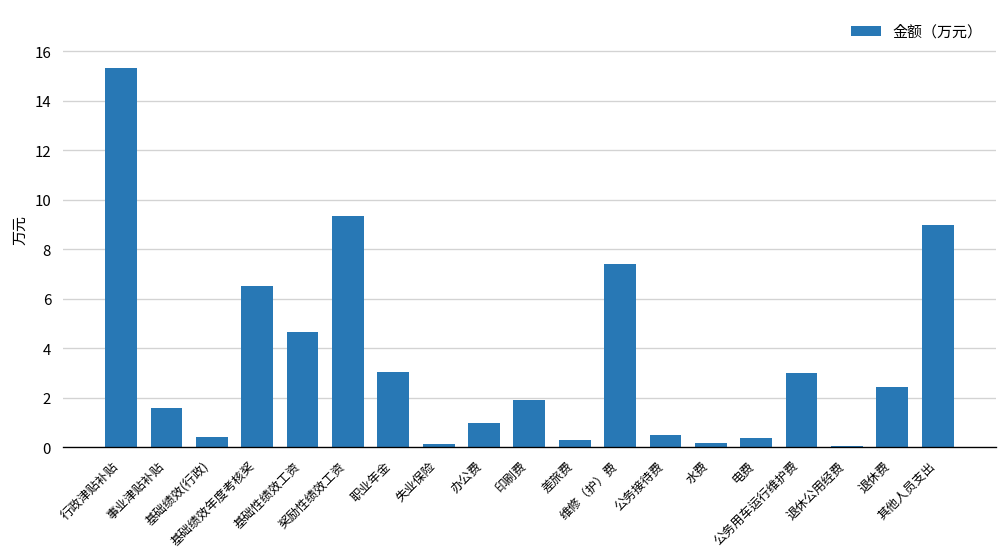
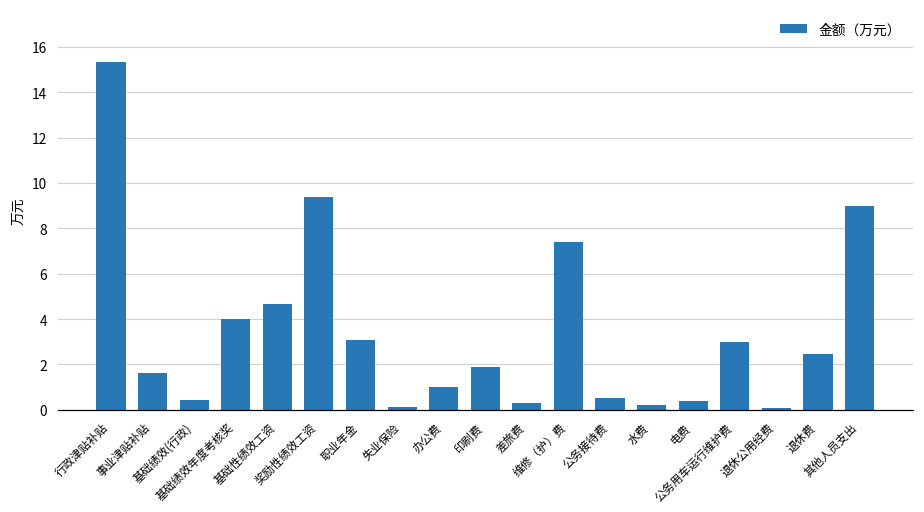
基础绩效年度考核奖: 6.5 -> 4.0
